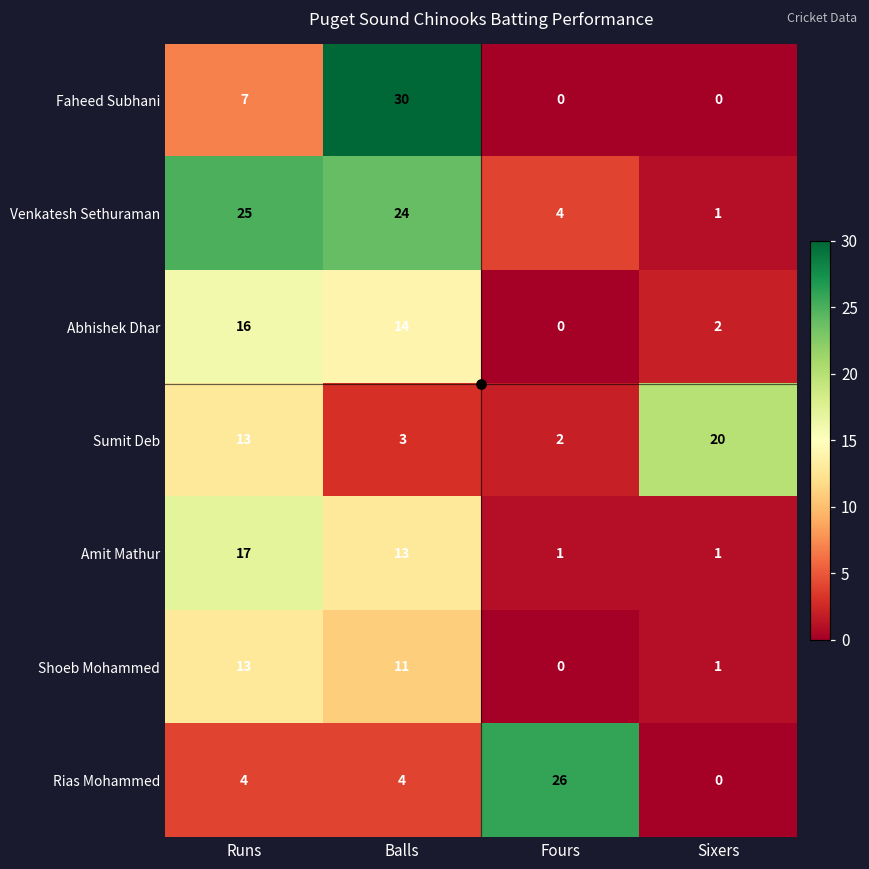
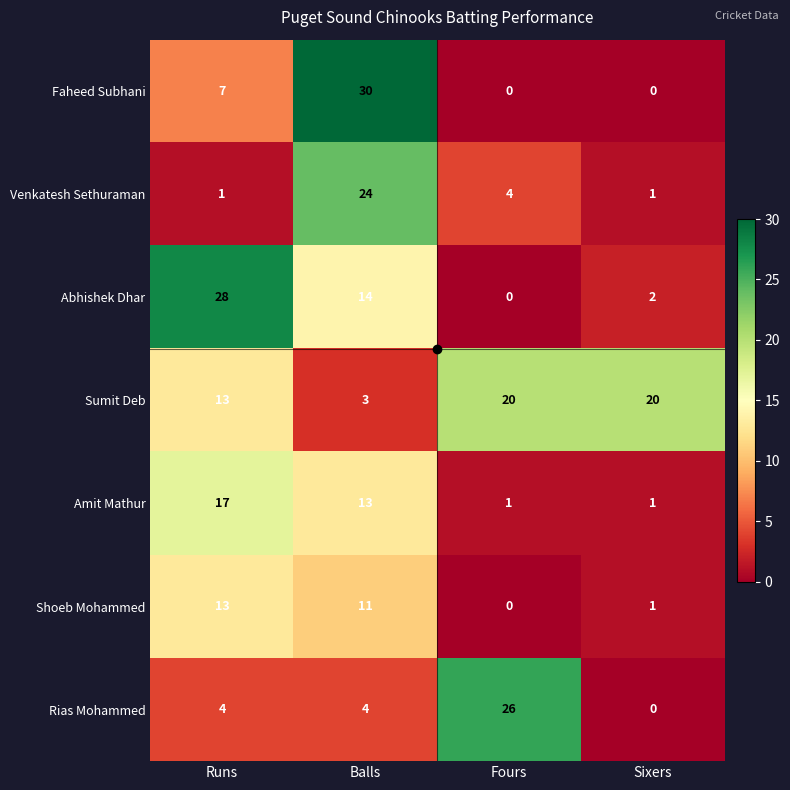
Venkatesh Sethuraman, Runs: 25 -> 1
Abhishek Dhar, Runs: 16 -> 28
Sumit Deb, Fours: 2 -> 20
